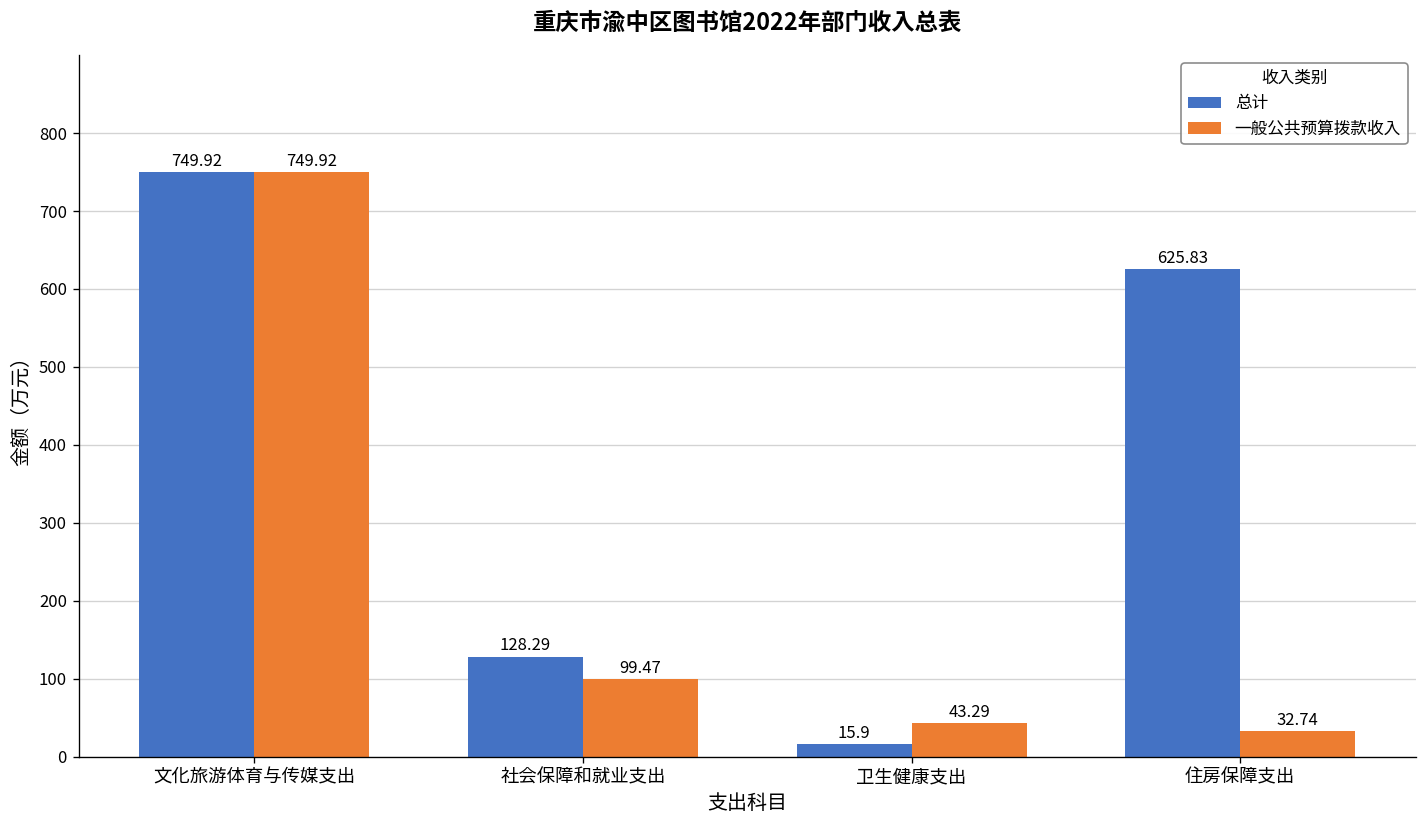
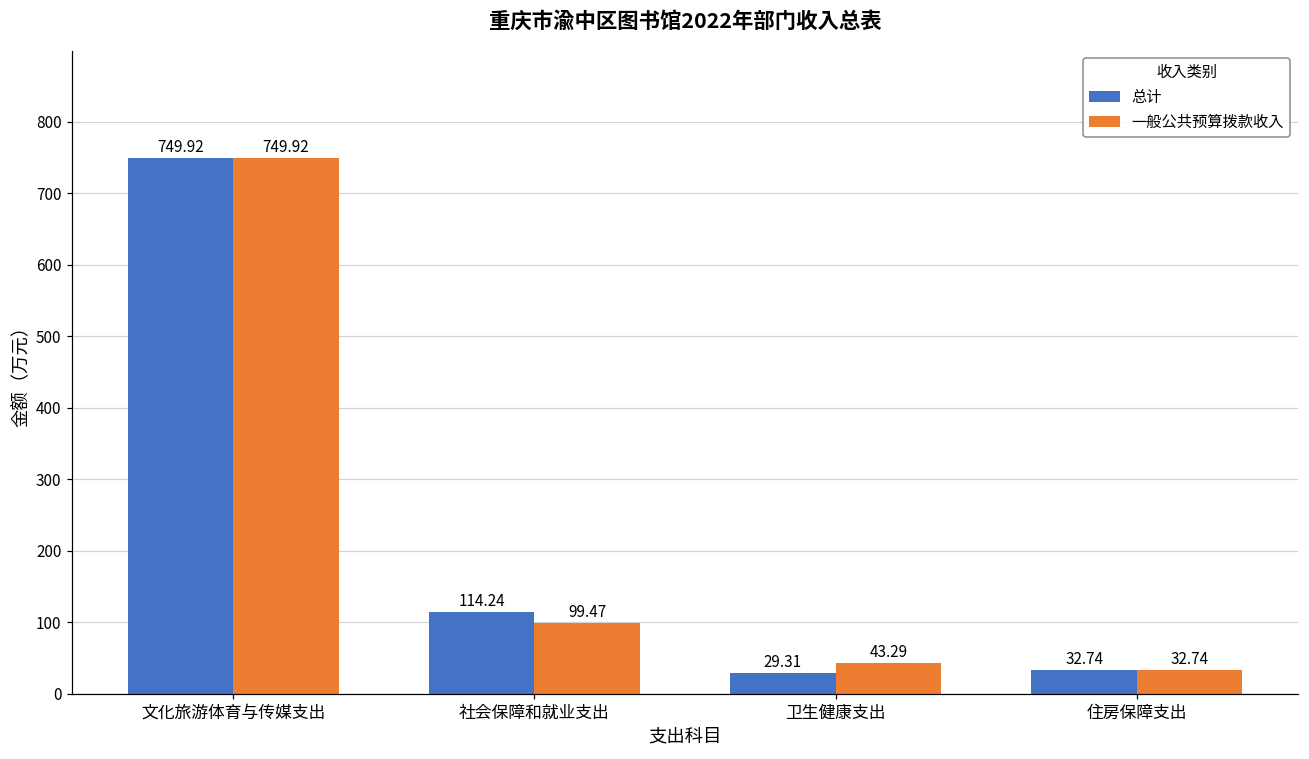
总计, 社会保障和就业支出: 128.29 -> 114.24
总计, 卫生健康支出: 15.9 -> 29.31
总计, 住房保障支出: 625.83 -> 32.74
